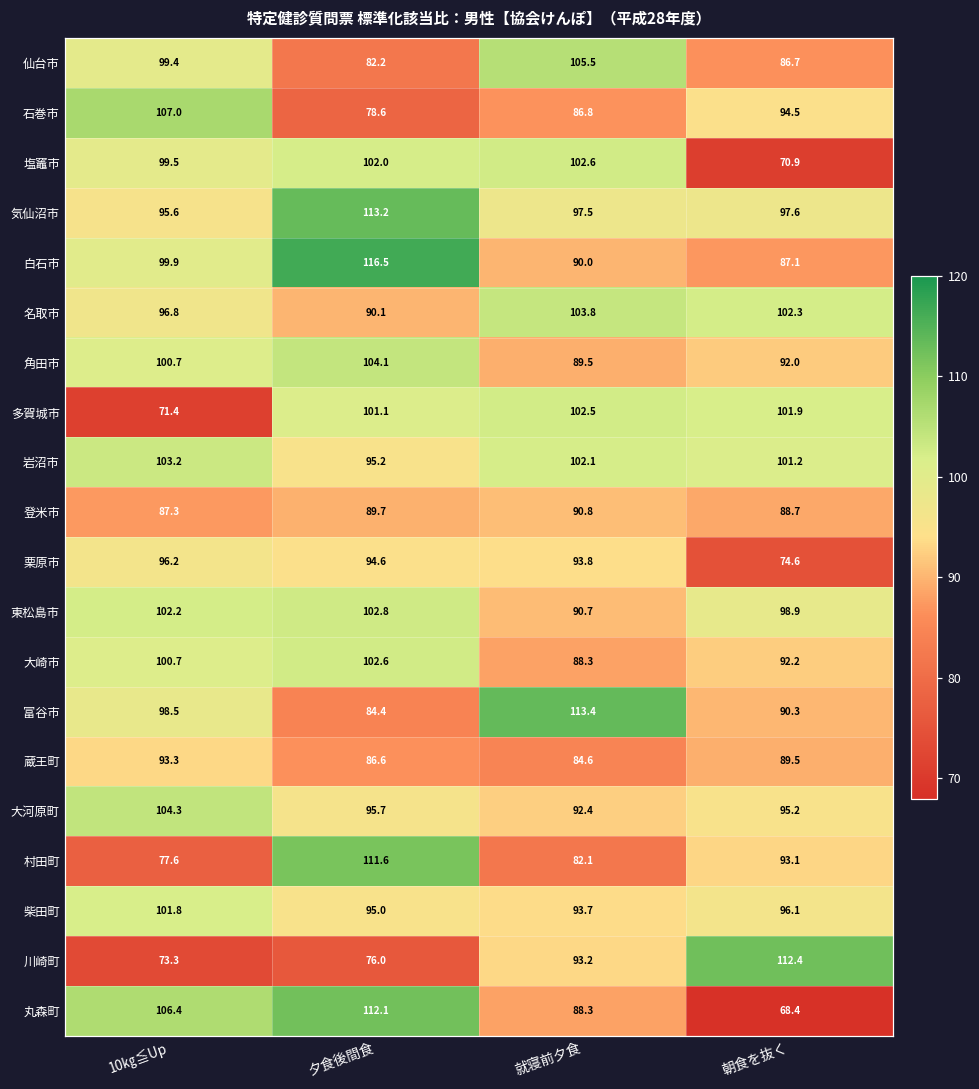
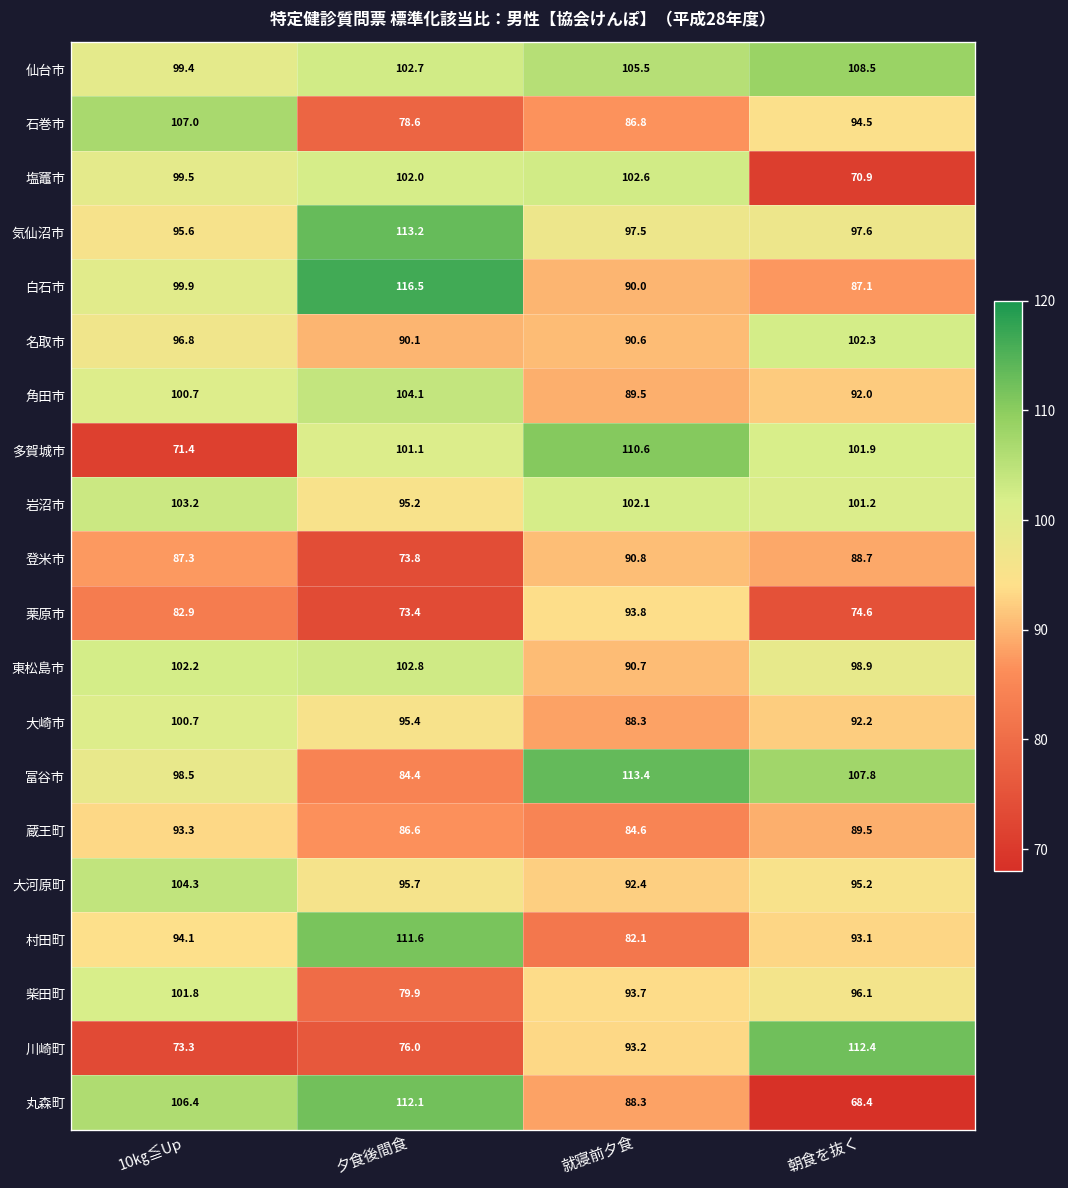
仙台市, 夕食後間食: 82.2 -> 102.7
仙台市, 朝食を抜く: 86.7 -> 108.5
名取市, 就寝前夕食: 103.8 -> 90.6
多賀城市, 就寝前夕食: 102.5 -> 110.6
登米市, 夕食後間食: 89.7 -> 73.8
栗原市, 10㎏≦Up: 96.2 -> 82.9
栗原市, 夕食後間食: 94.6 -> 73.4
大崎市, 夕食後間食: 102.6 -> 95.4
富谷市, 朝食を抜く: 90.3 -> 107.8
村田町, 10㎏≦Up: 77.6 -> 94.1
柴田町, 夕食後間食: 95.0 -> 79.9
